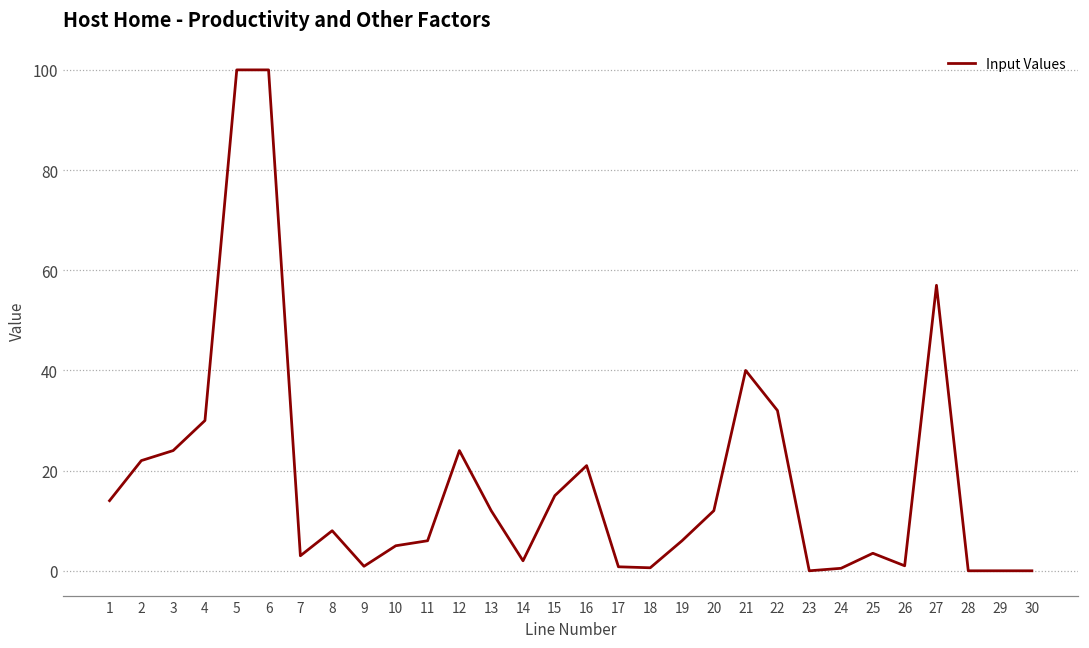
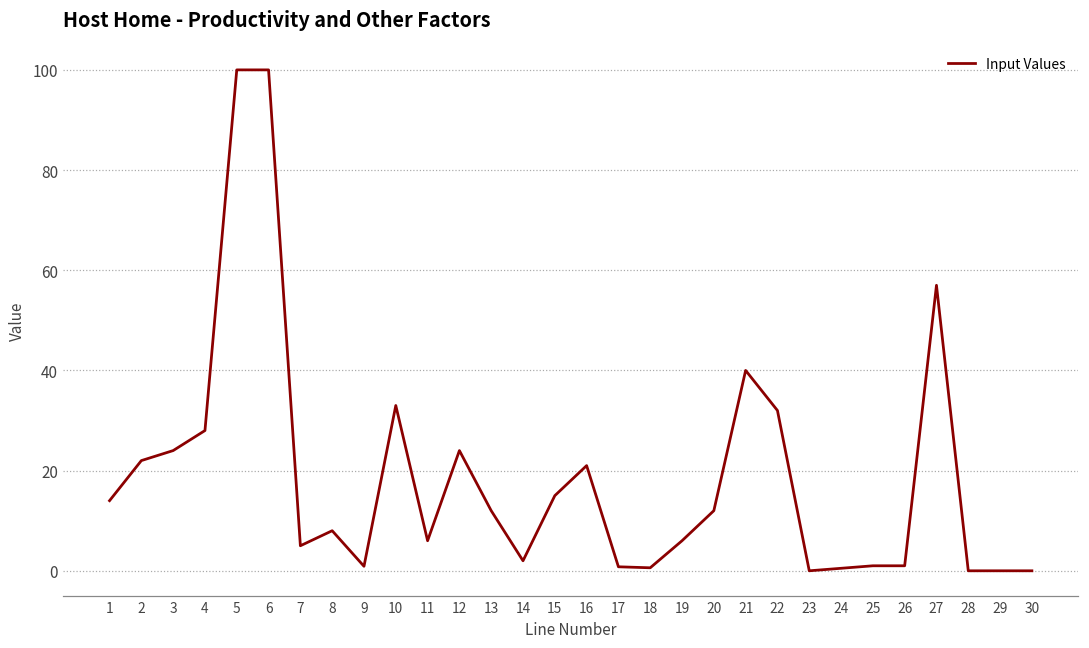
4: 30 -> 28
7: 3 -> 5
10: 5 -> 33
25: 4 -> 1
